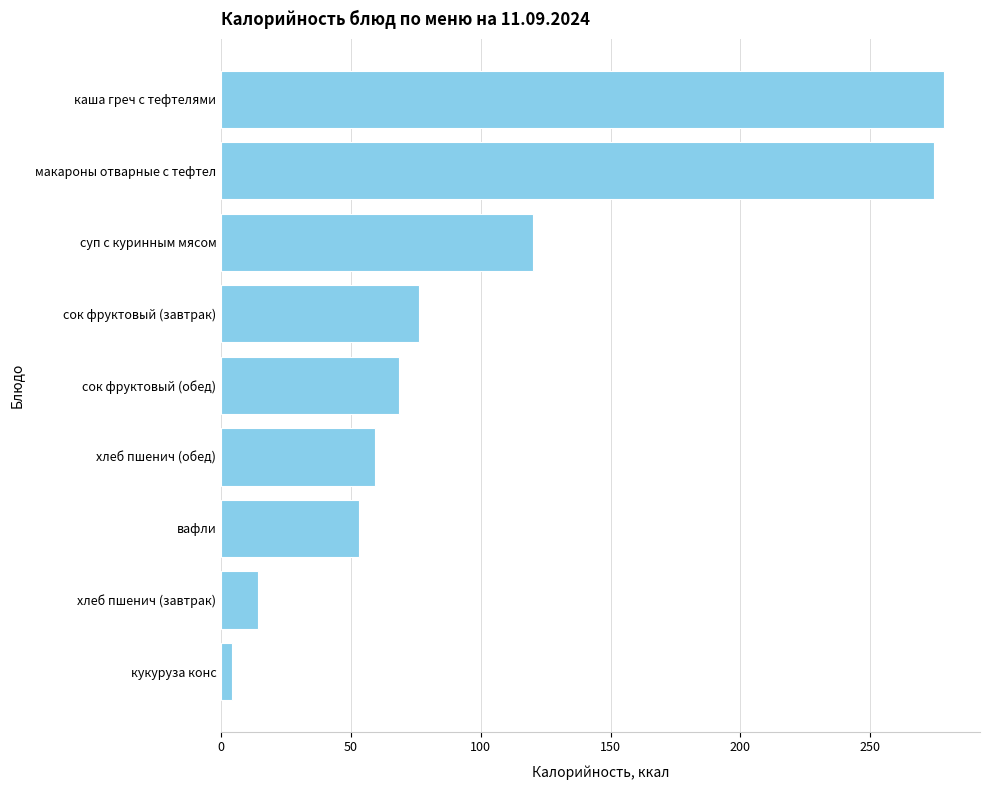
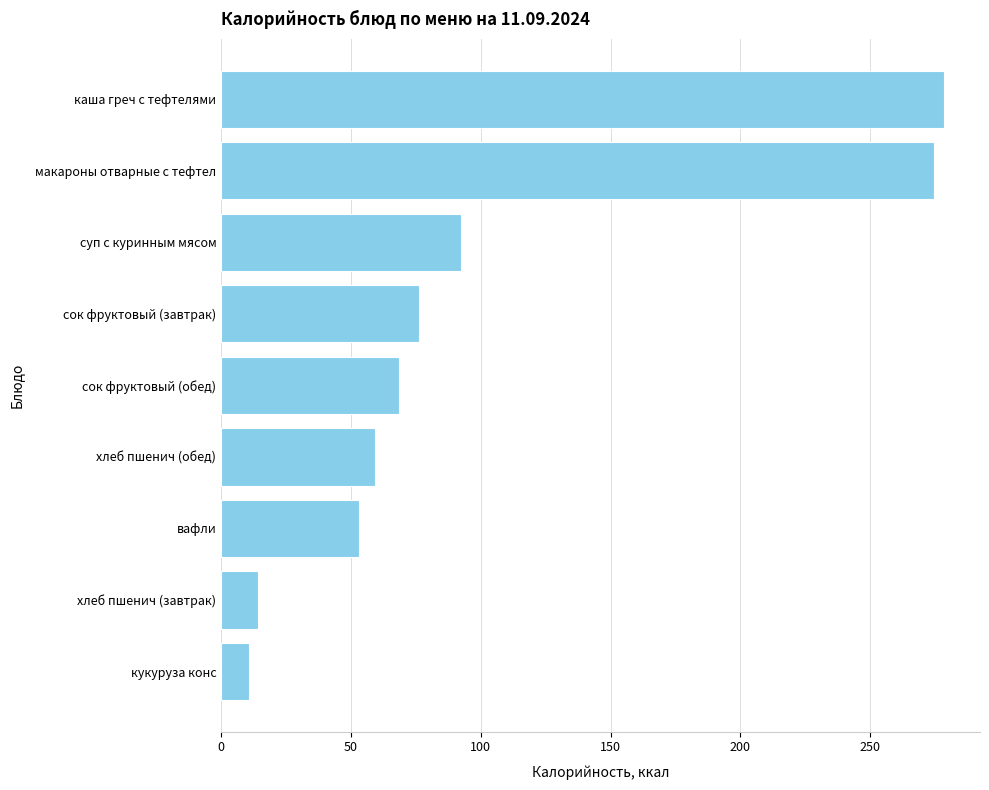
суп с куринным мясом: 120 -> 92
кукуруза конс: 4 -> 11
